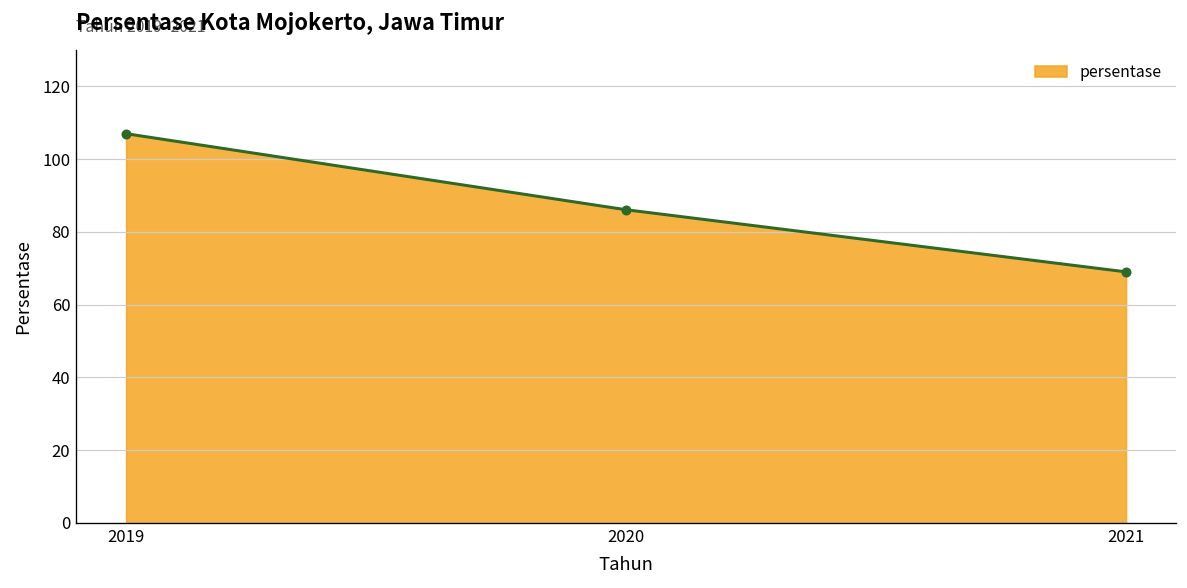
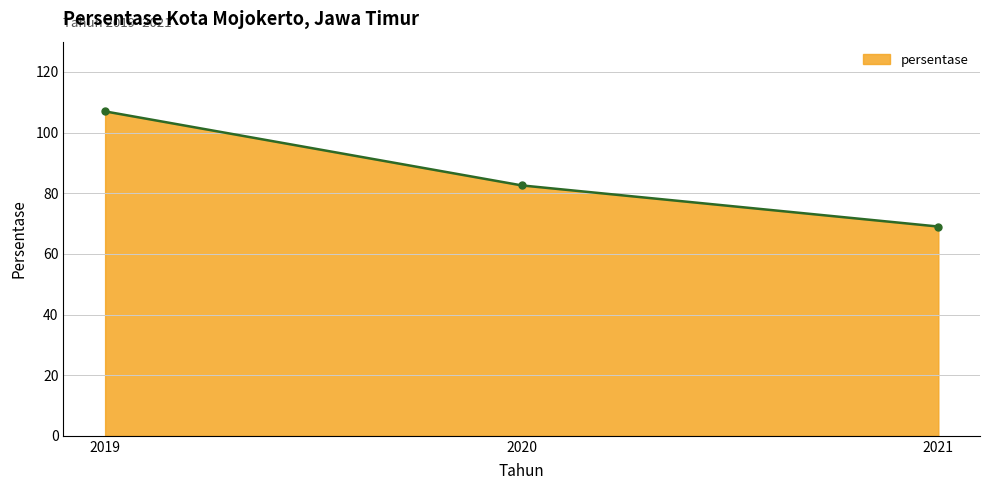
2020: 86 -> 83
